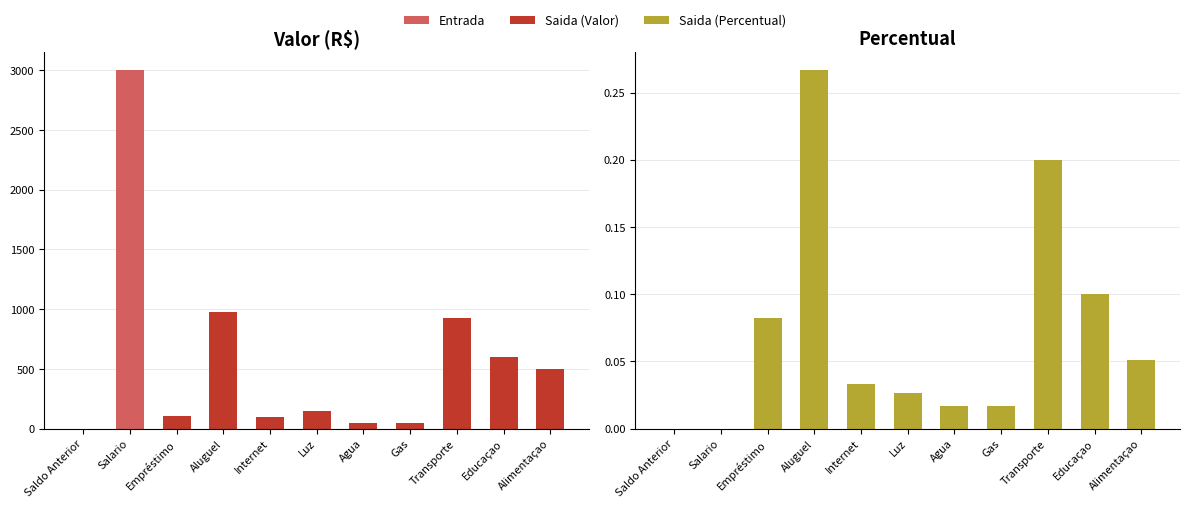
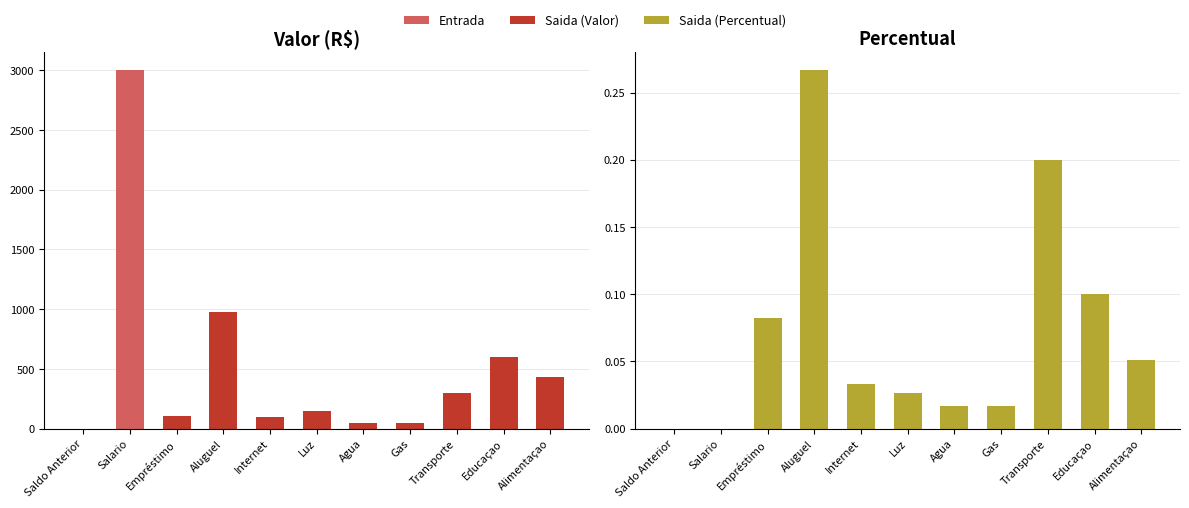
Valor (R$), Transporte: 920 -> 300
Valor (R$), Alimentaçao: 500 -> 430
